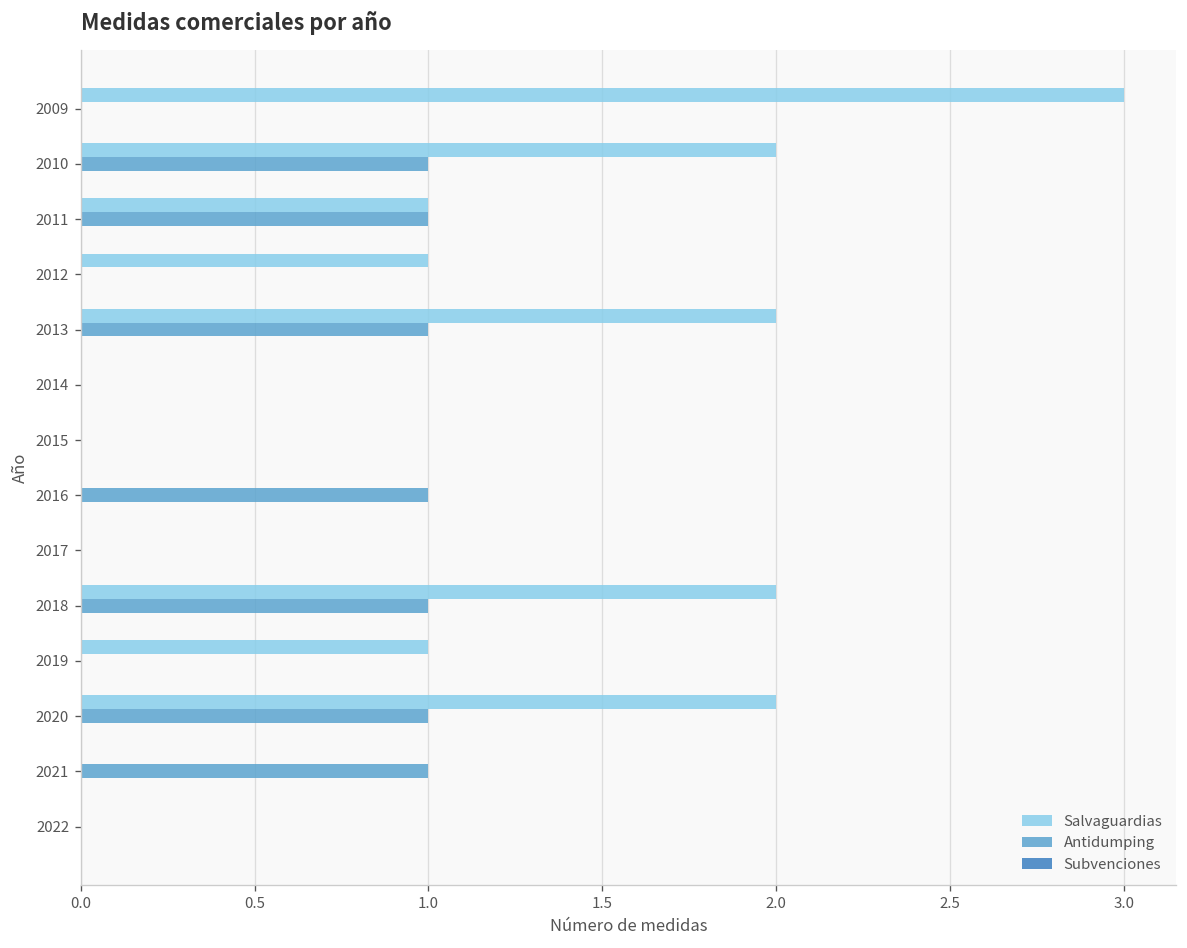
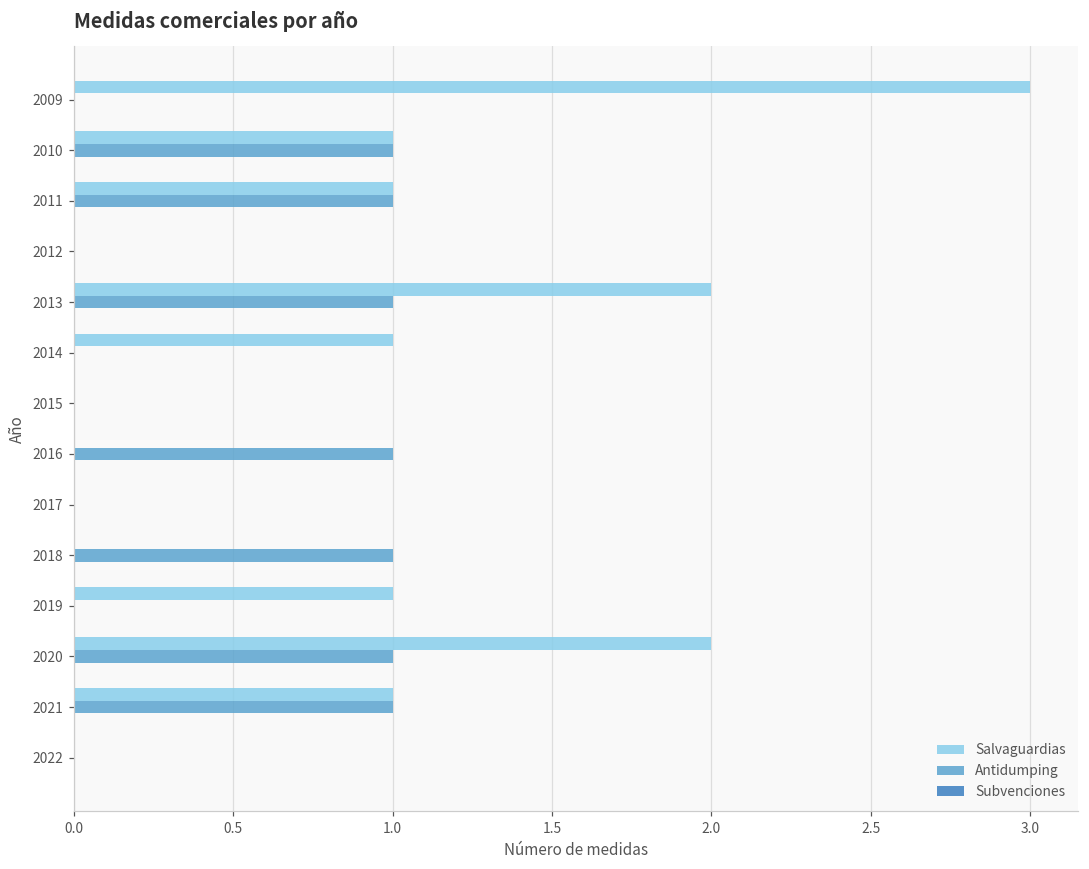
Salvaguardias, 2010: 2 -> 1
Salvaguardias, 2012: 1 -> 0
Salvaguardias, 2014: 0 -> 1
Salvaguardias, 2018: 2 -> 0
Salvaguardias, 2021: 0 -> 1
